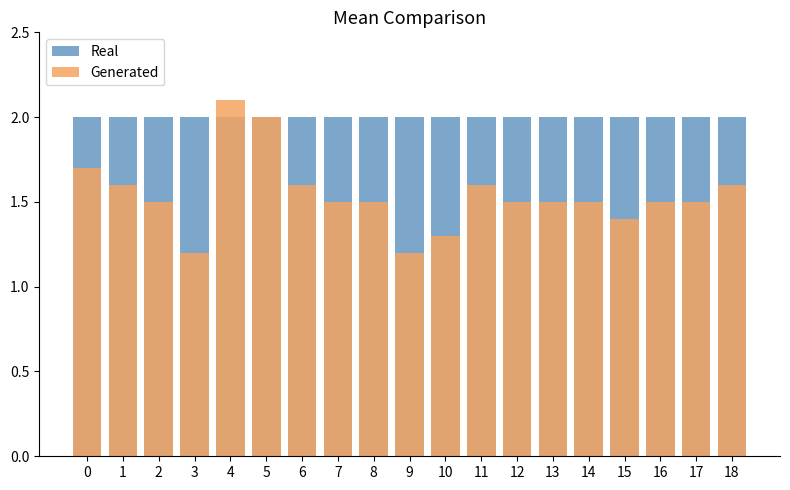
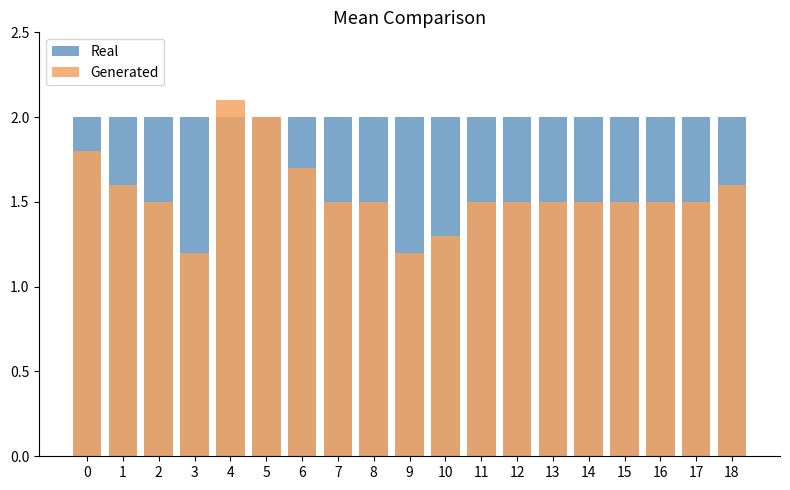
Generated, 0: 1.7 -> 1.8
Generated, 6: 1.6 -> 1.7
Generated, 11: 1.6 -> 1.5
Generated, 15: 1.4 -> 1.5
